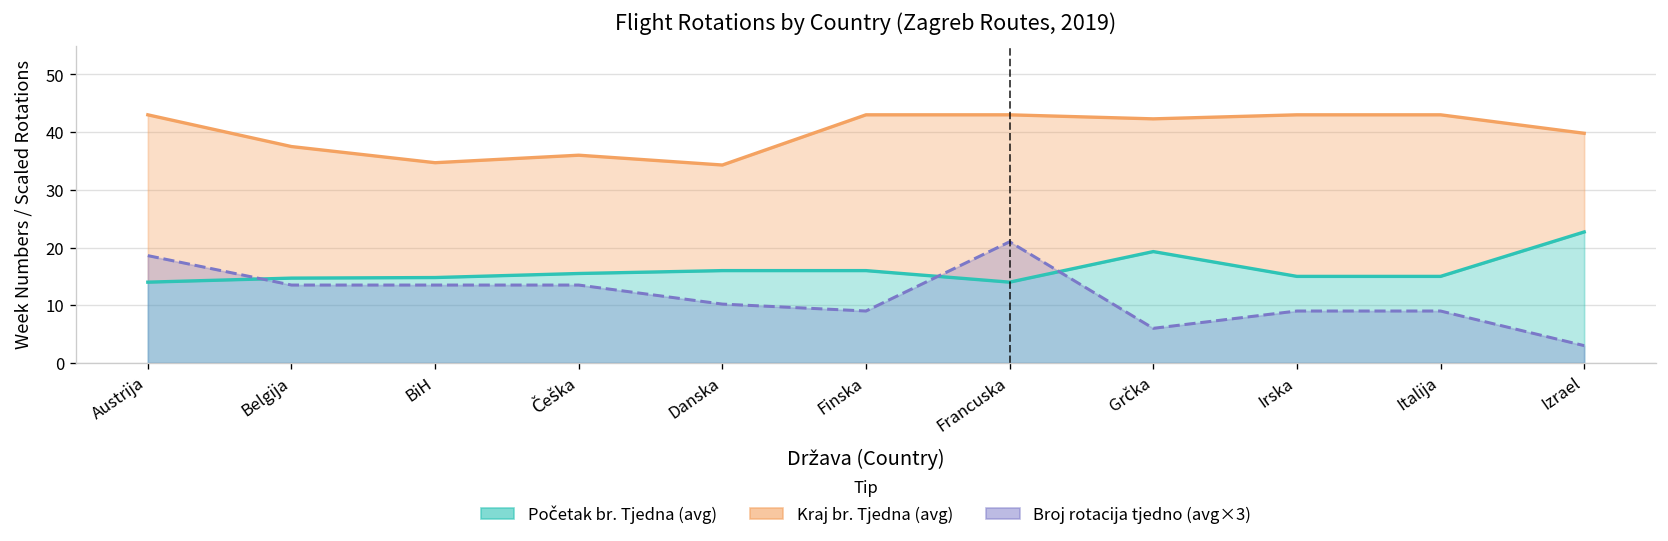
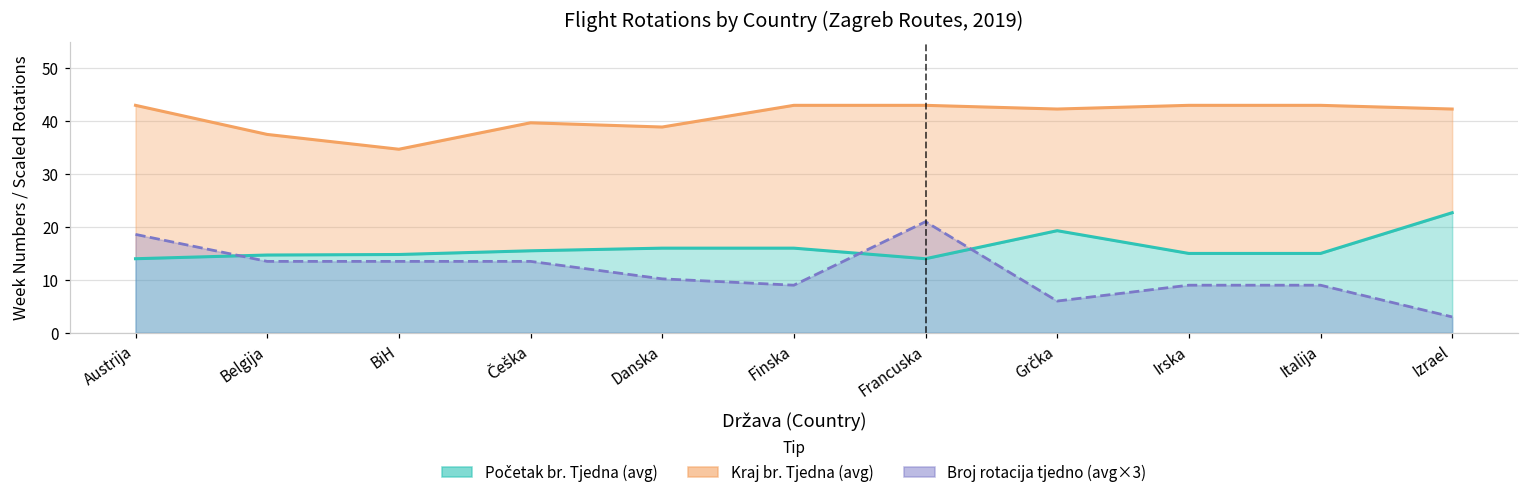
Kraj br. Tjedna (avg), Češka: 36 -> 40
Kraj br. Tjedna (avg), Danska: 34 -> 39
Kraj br. Tjedna (avg), Izrael: 40 -> 42
